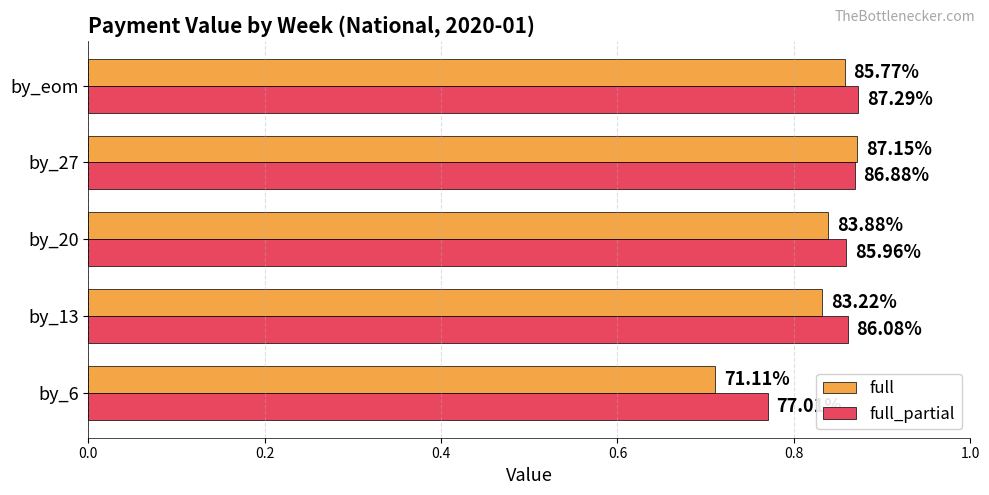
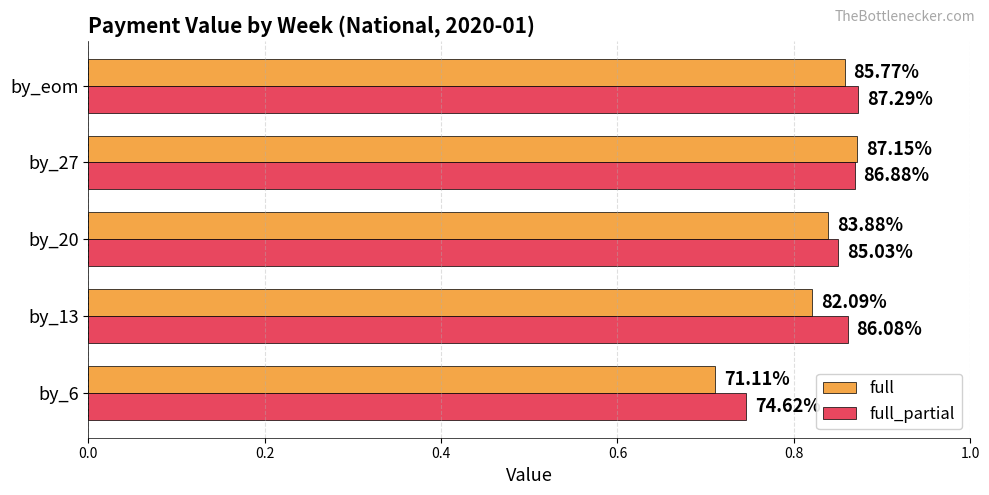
full_partial, by_20: 85.96% -> 85.03%
full, by_13: 83.22% -> 82.09%
full_partial, by_6: 0.77 -> 0.75
